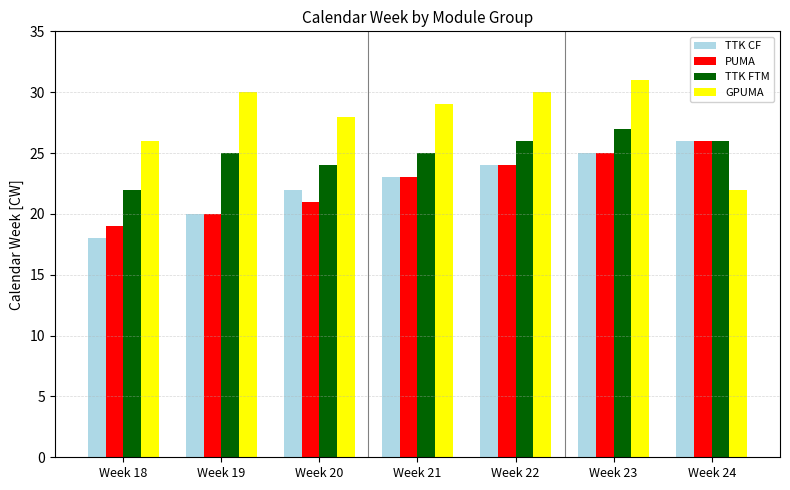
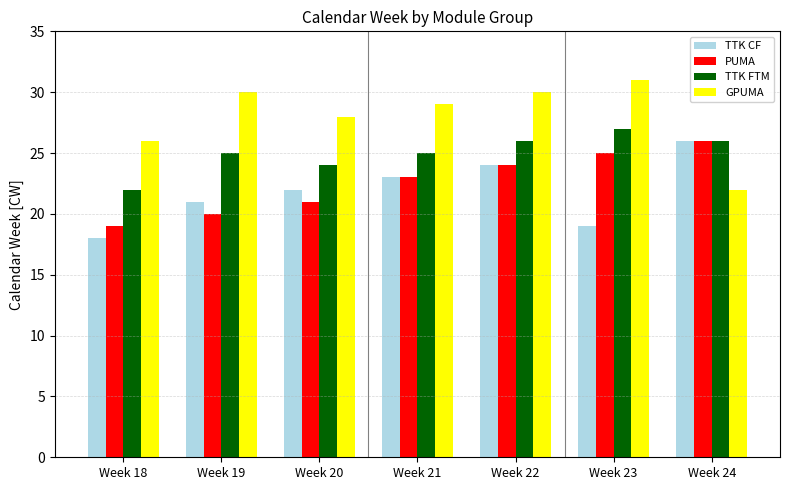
TTK CF, Week 19: 20 -> 21
TTK CF, Week 23: 25 -> 19
